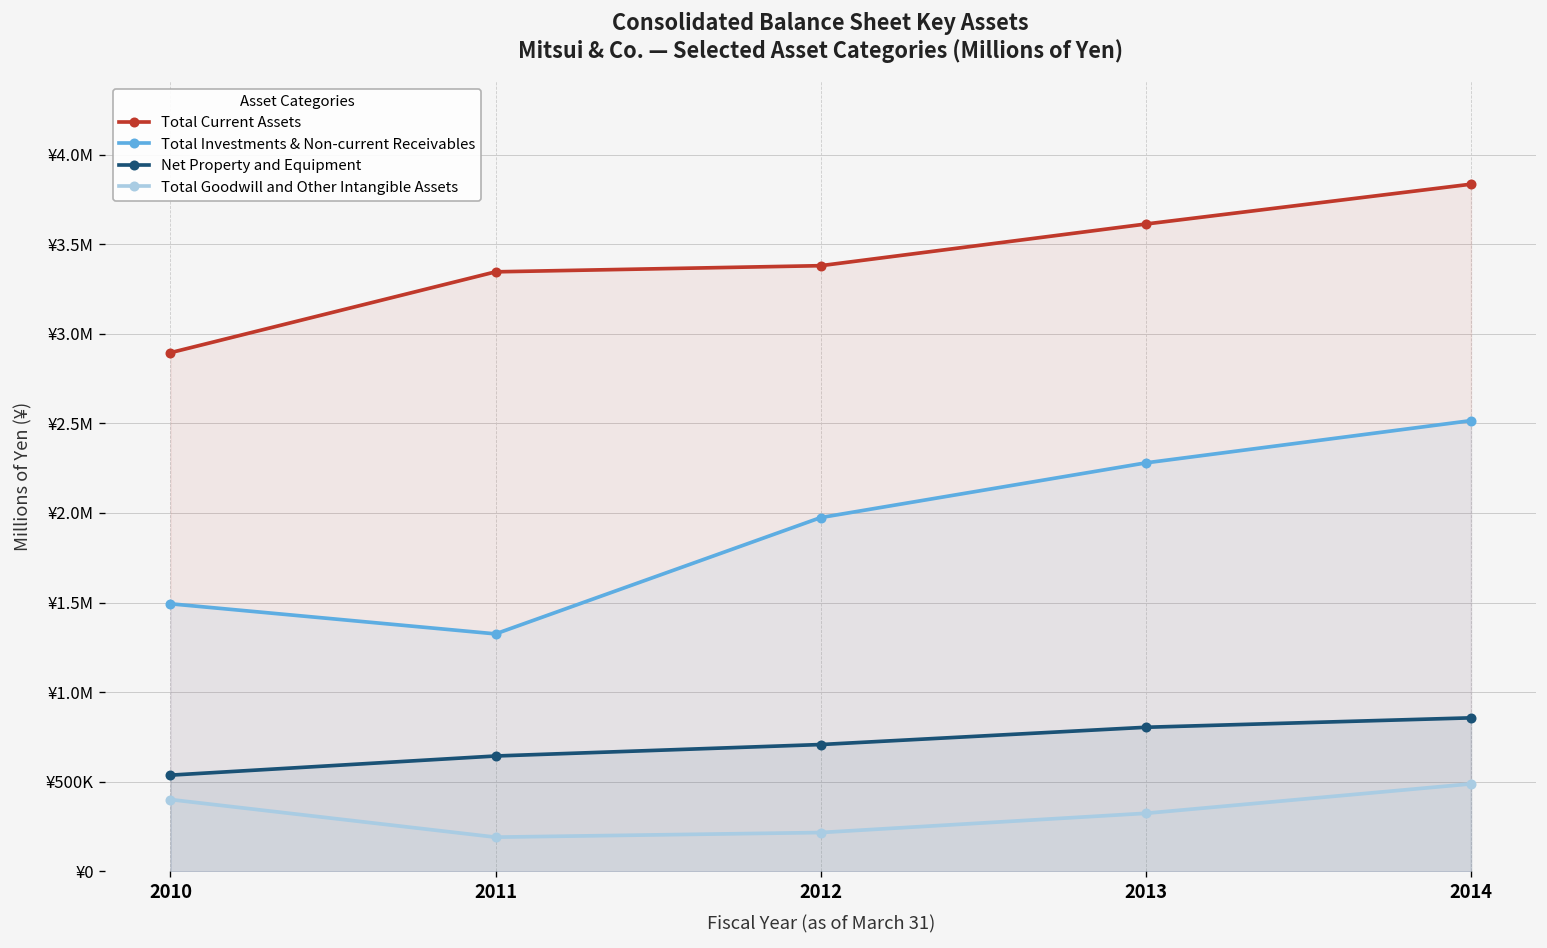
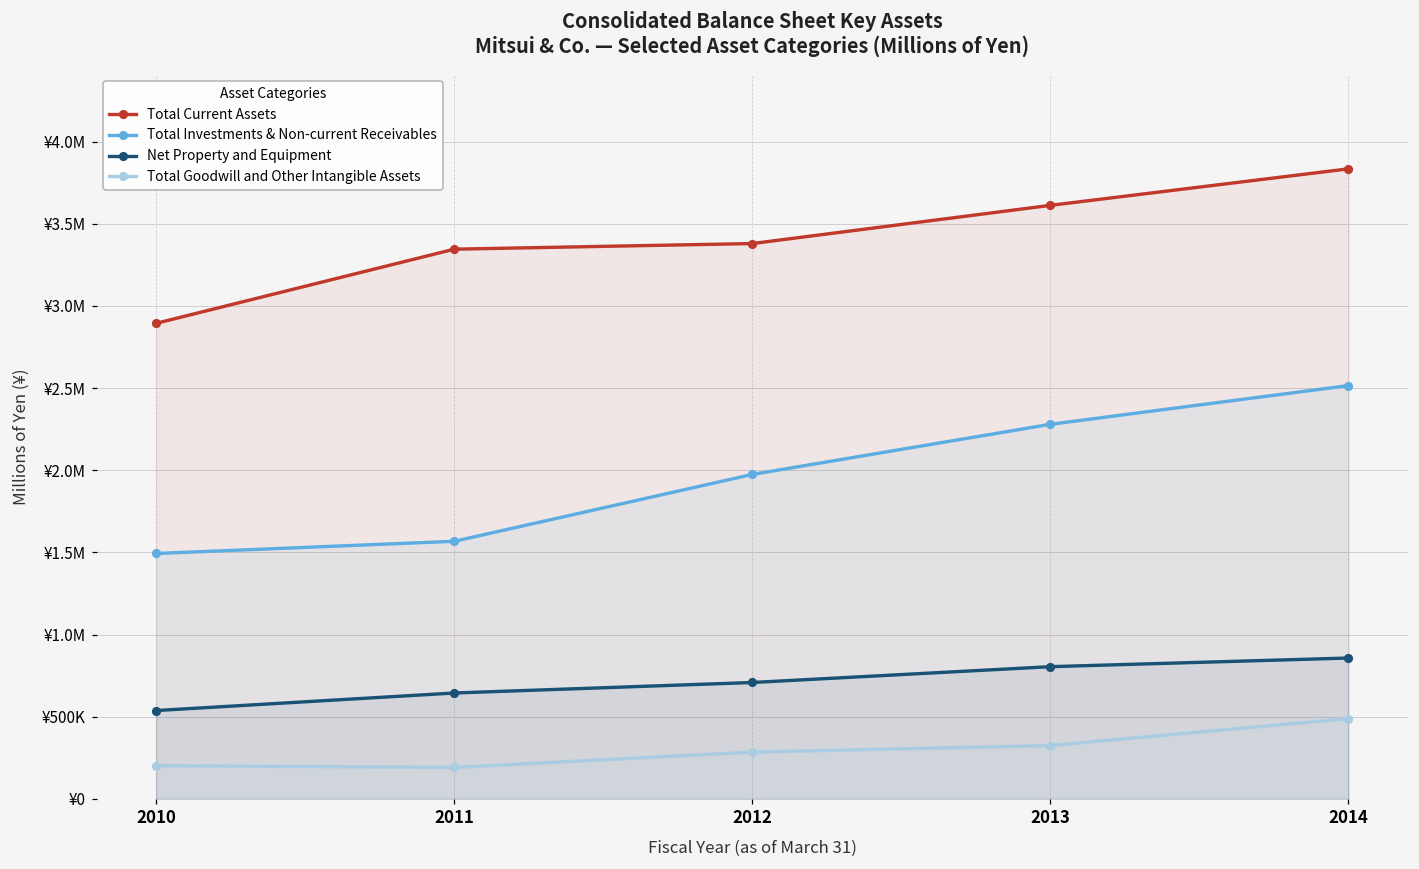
Total Goodwill and Other Intangible Assets, 2010: ¥400000 -> ¥200000
Total Investments & Non-current Receivables, 2011: ¥1330000 -> ¥1570000
Total Goodwill and Other Intangible Assets, 2012: ¥220000 -> ¥280000
